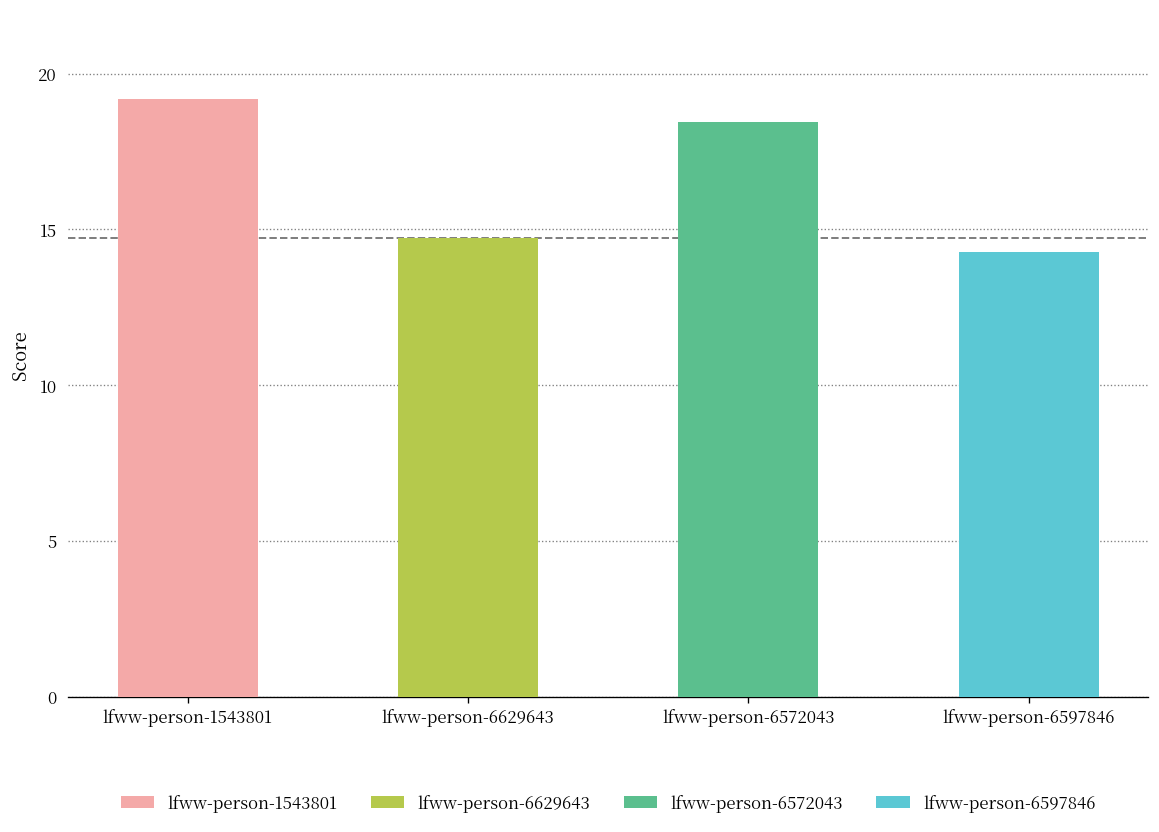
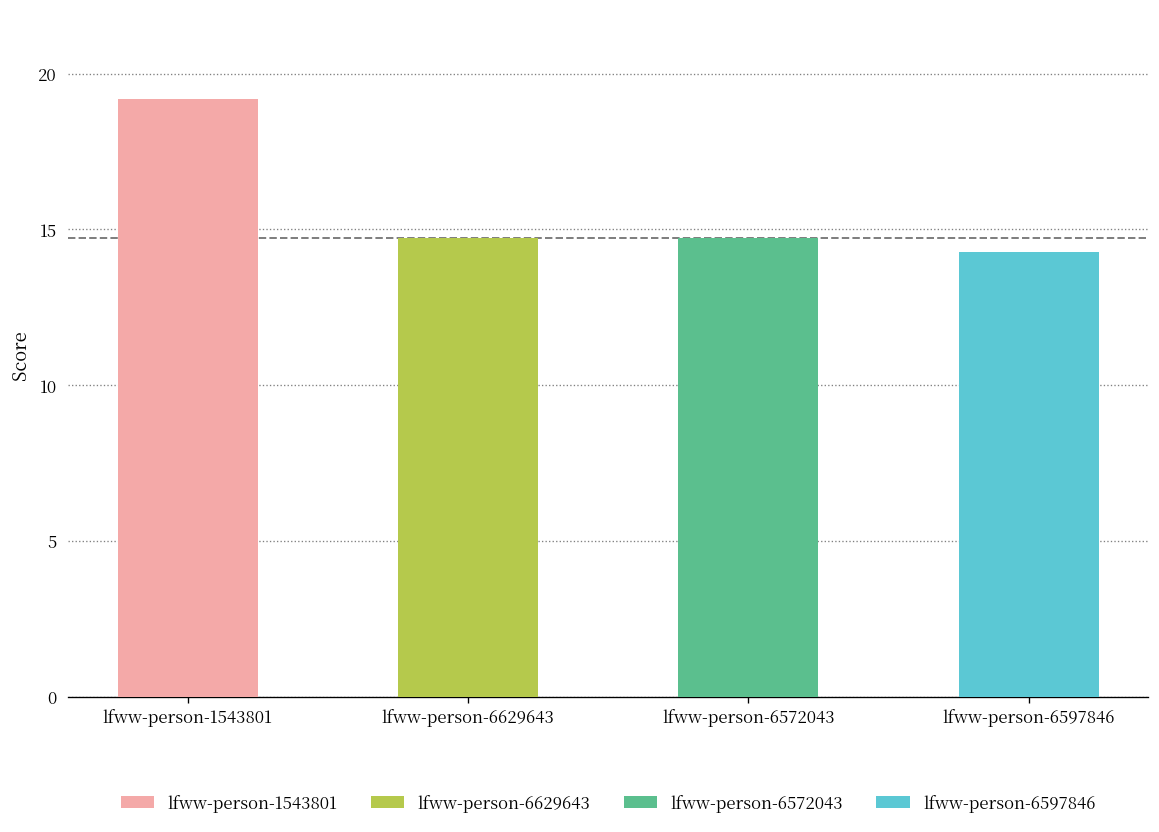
lfww-person-6572043: 18.4 -> 14.7
